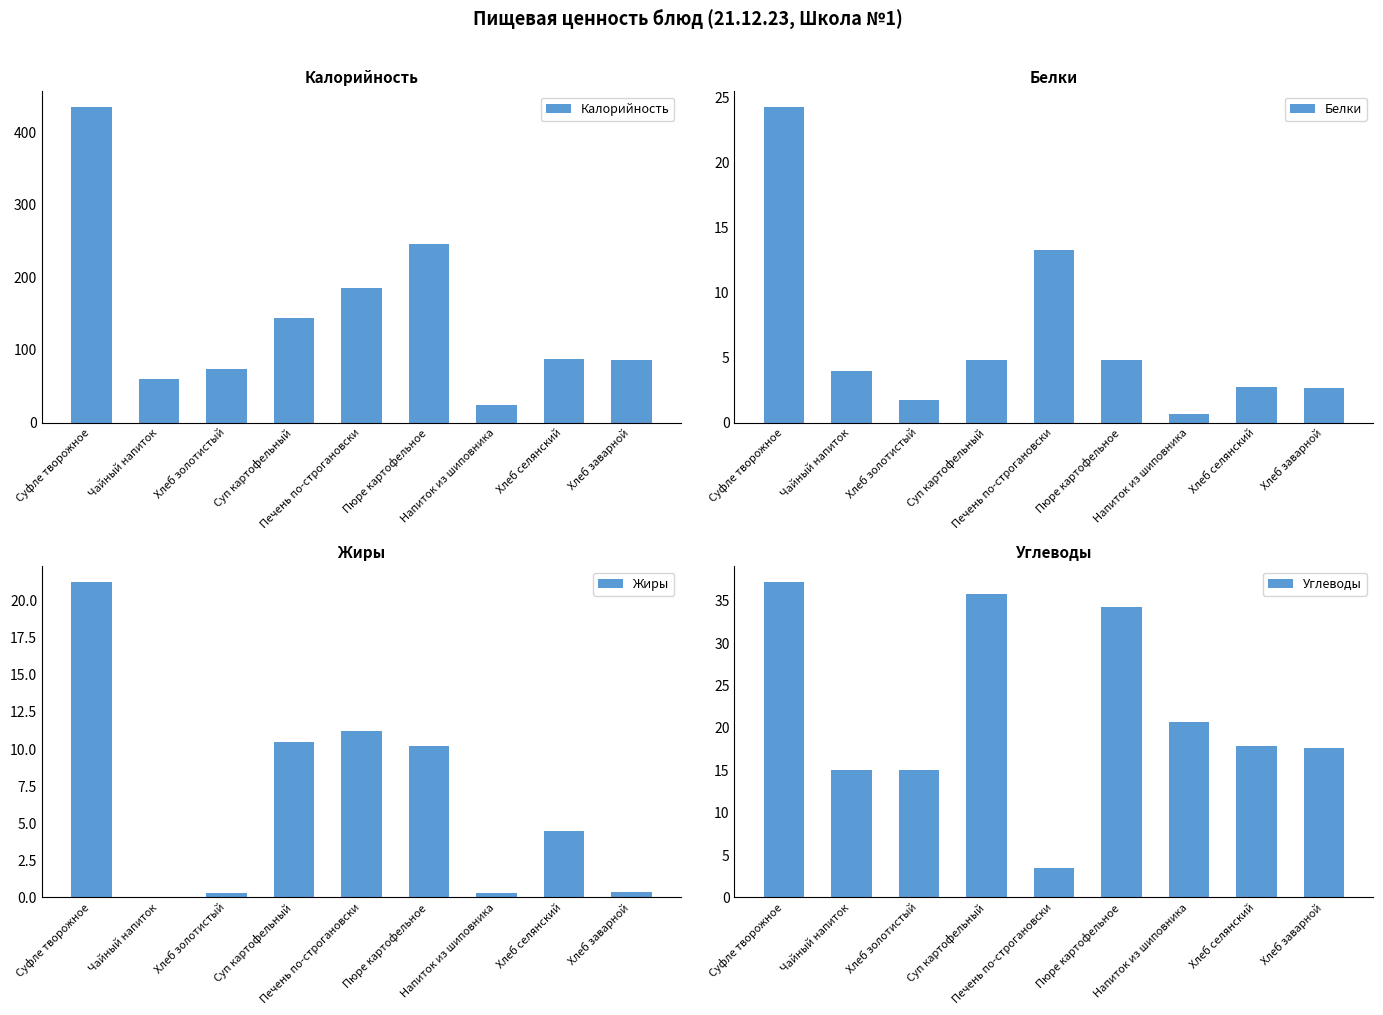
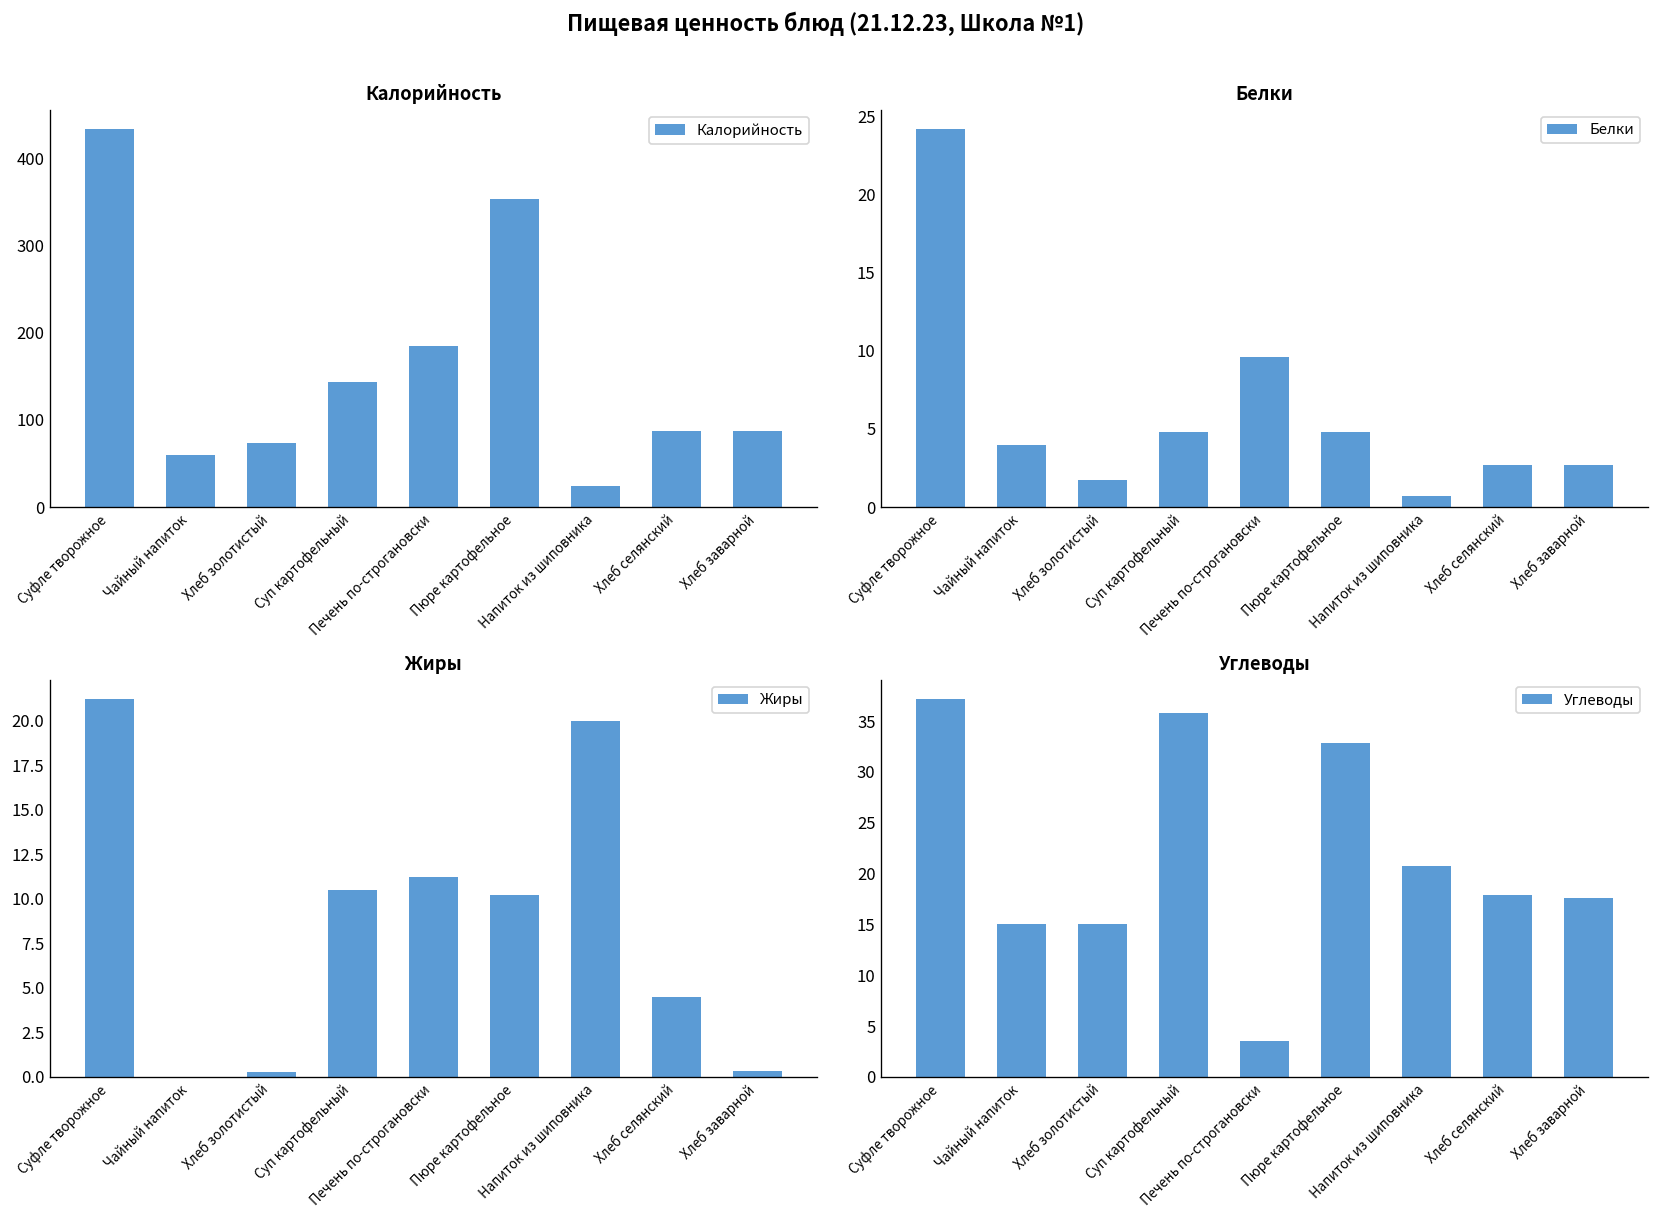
Калорийность, Пюре картофельное: 250 -> 350
Белки, Печень по-строгановски: 13.3 -> 9.6
Жиры, Напиток из шиповника: 0.3 -> 20.0
Углеводы, Пюре картофельное: 34 -> 33
